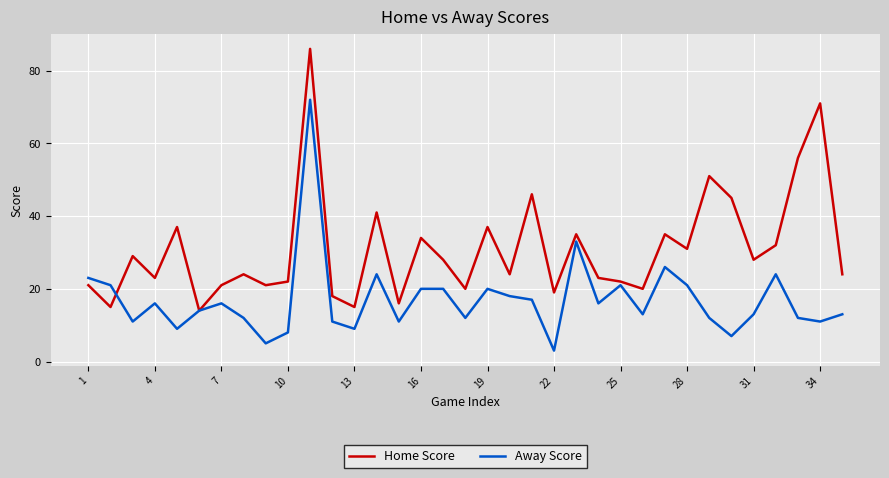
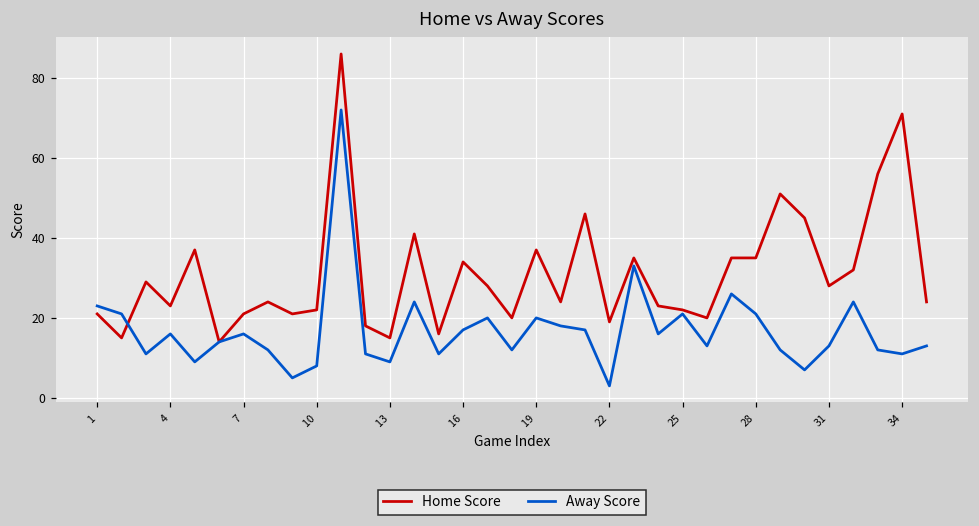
Away Score, 16: 20 -> 17
Home Score, 28: 31 -> 35
